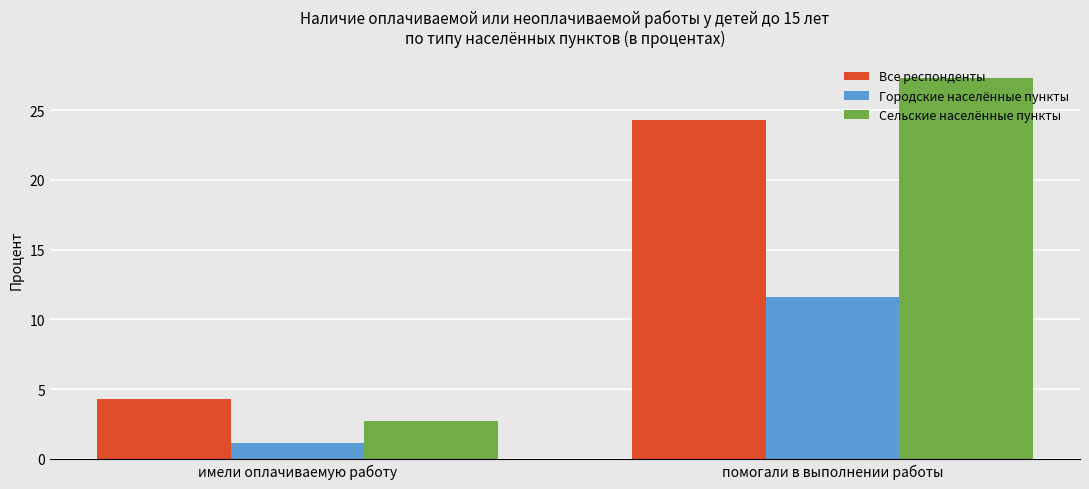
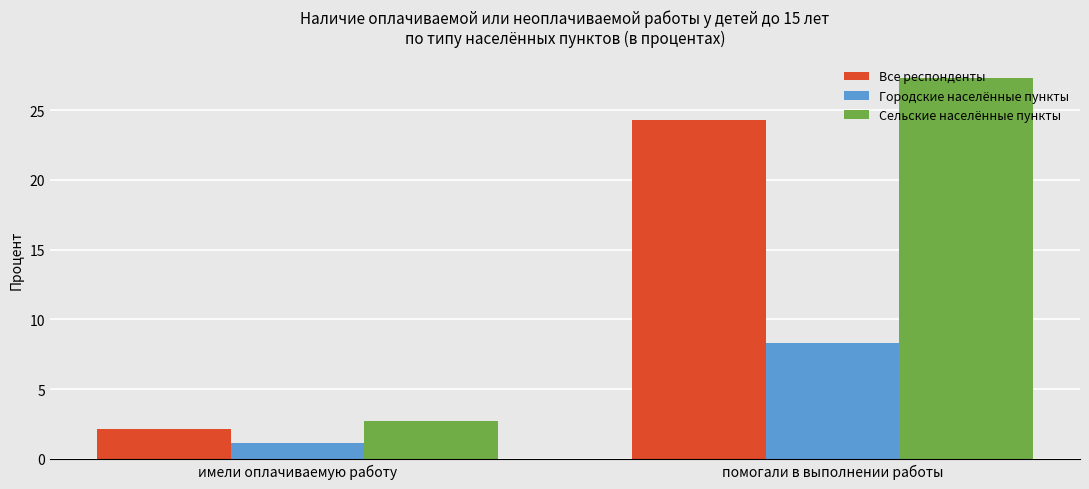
Все респонденты, имели оплачиваемую работу: 4.3 -> 2.1
Городские населённые пункты, помогали в выполнении работы: 11.6 -> 8.3
